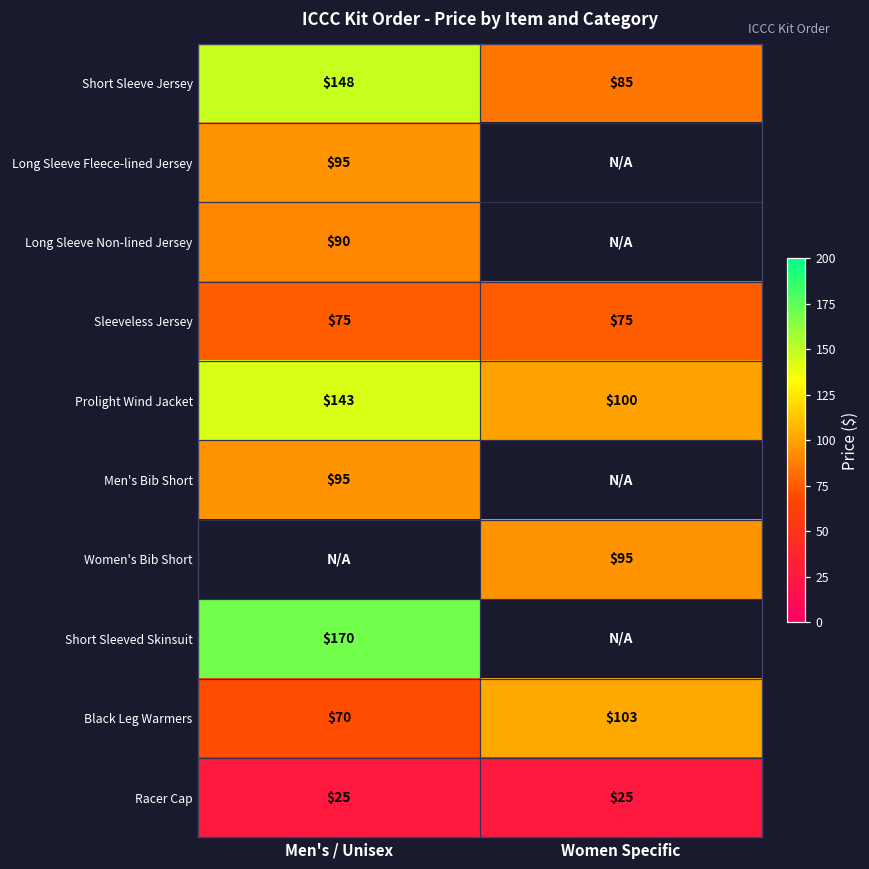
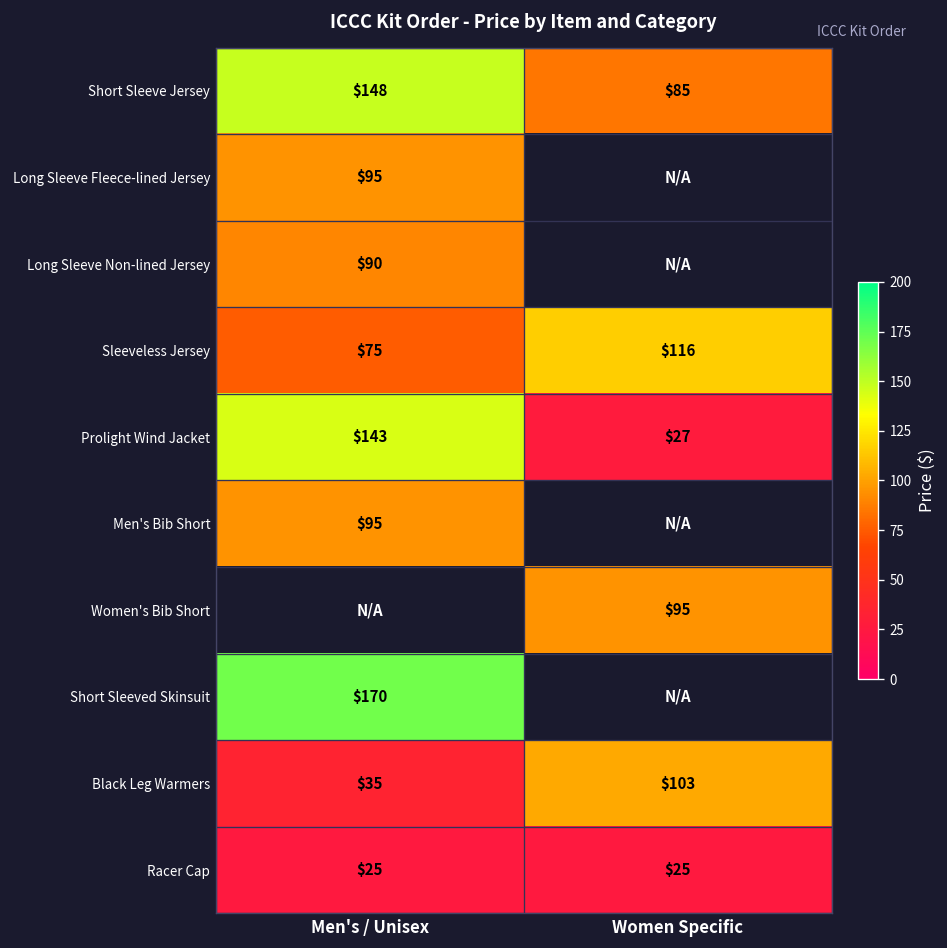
Sleeveless Jersey, Women Specific: $75 -> $116
Prolight Wind Jacket, Women Specific: $100 -> $27
Black Leg Warmers, Men's / Unisex: $70 -> $35
